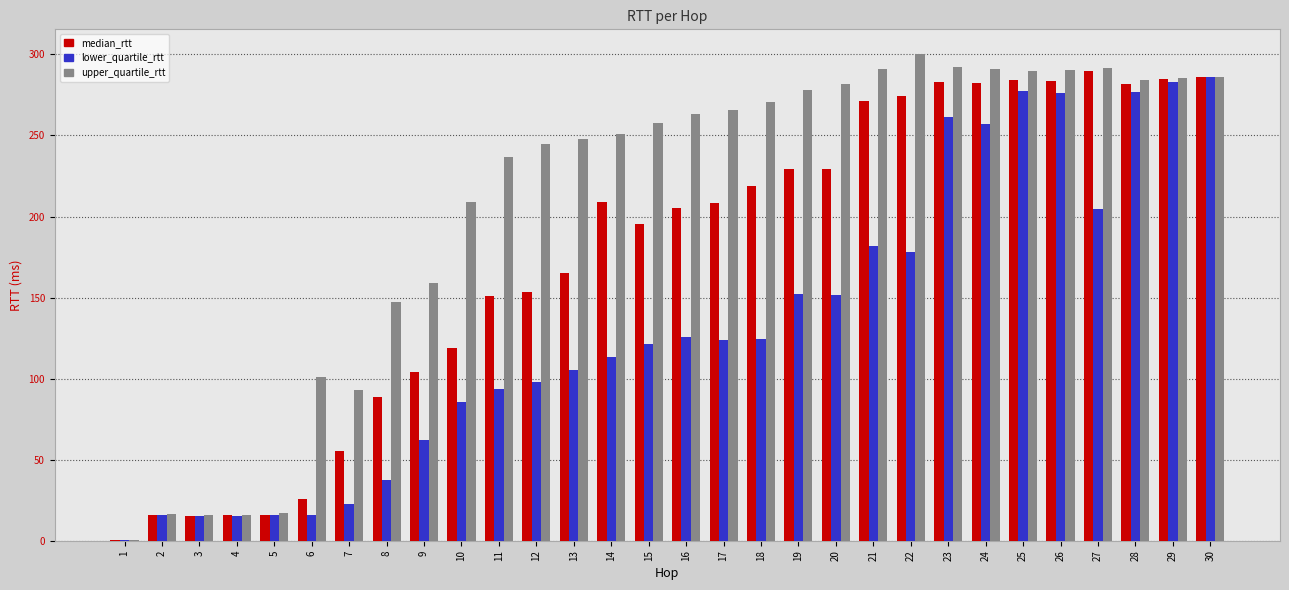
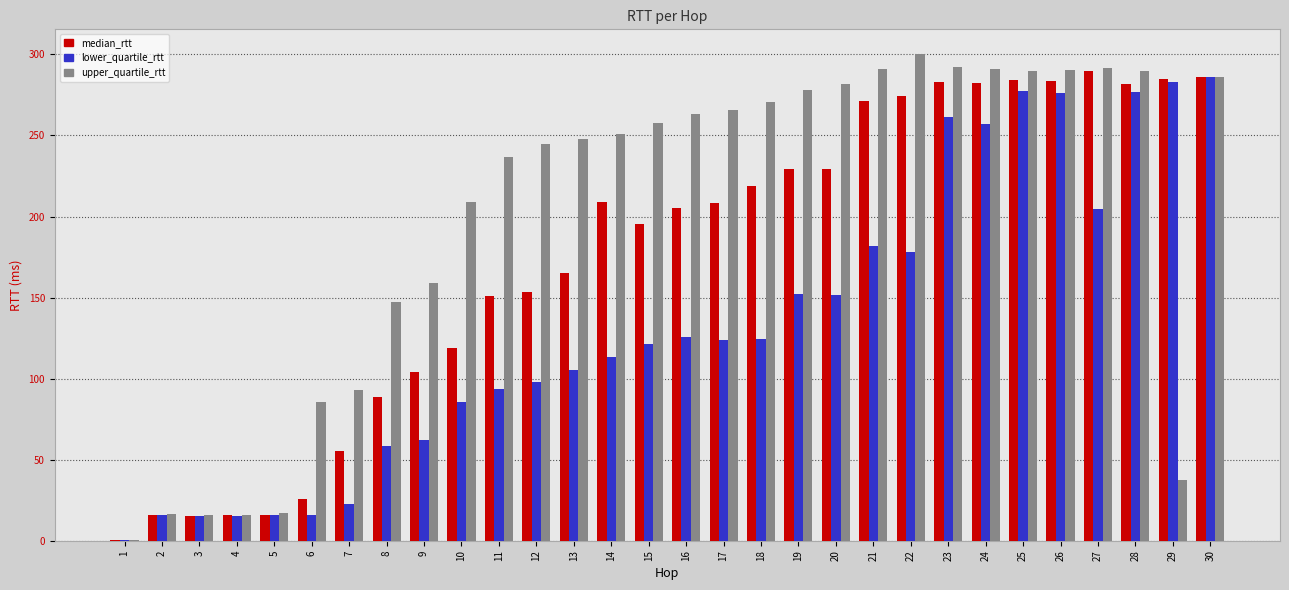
upper_quartile_rtt, 6: 101 -> 86
lower_quartile_rtt, 8: 37 -> 58
upper_quartile_rtt, 28: 285 -> 290
upper_quartile_rtt, 29: 285 -> 37
